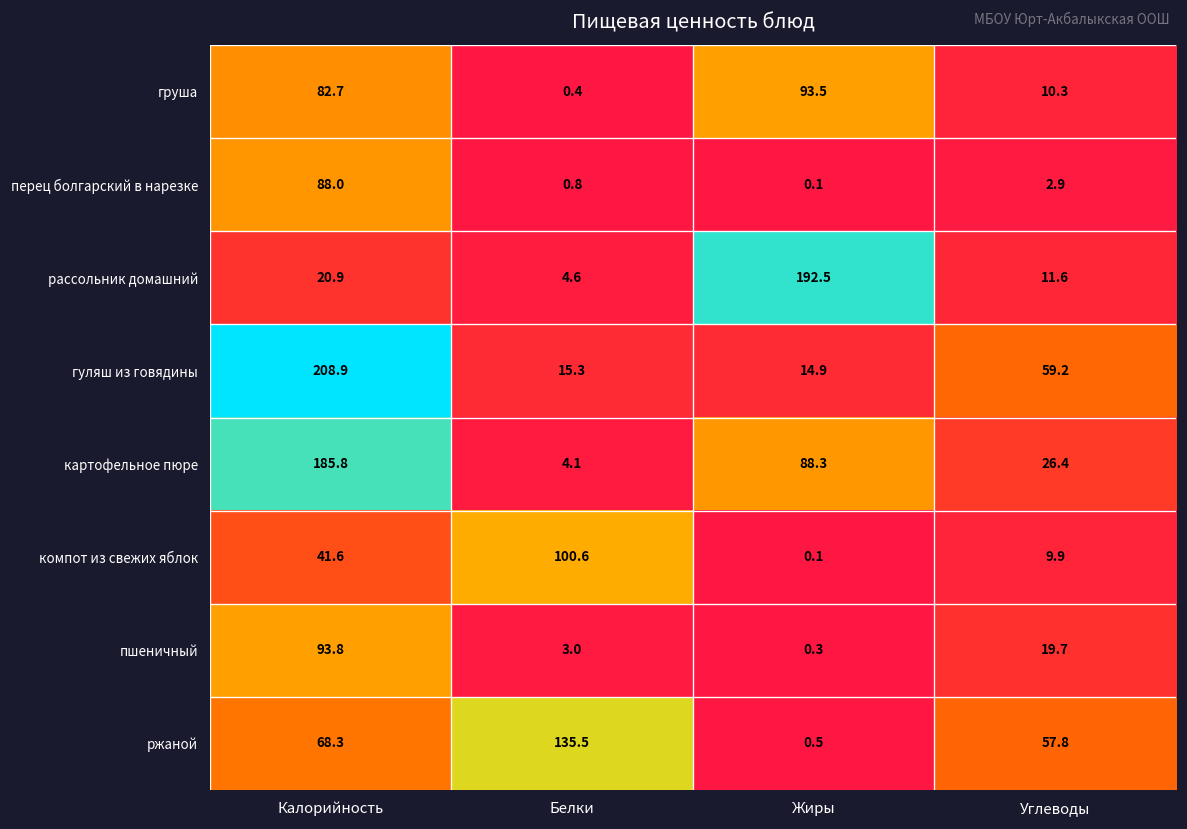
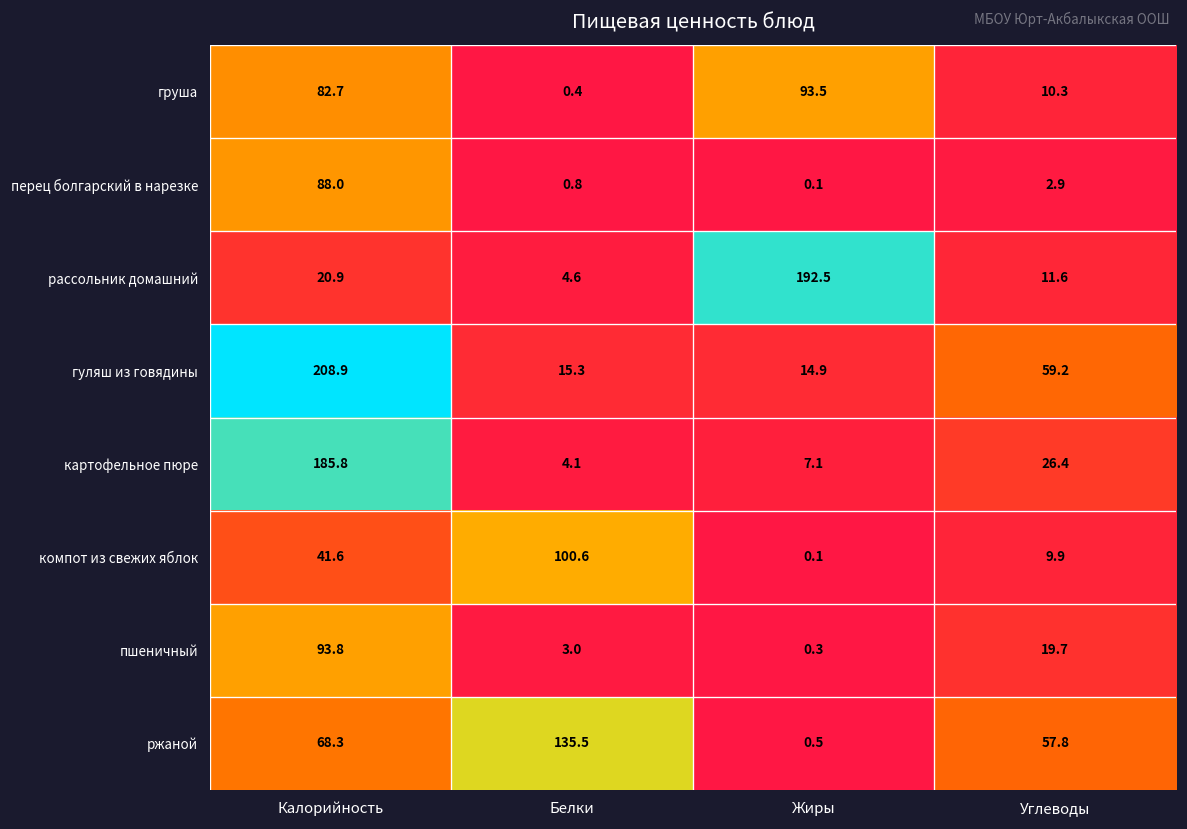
картофельное пюре, Жиры: 88.3 -> 7.1
